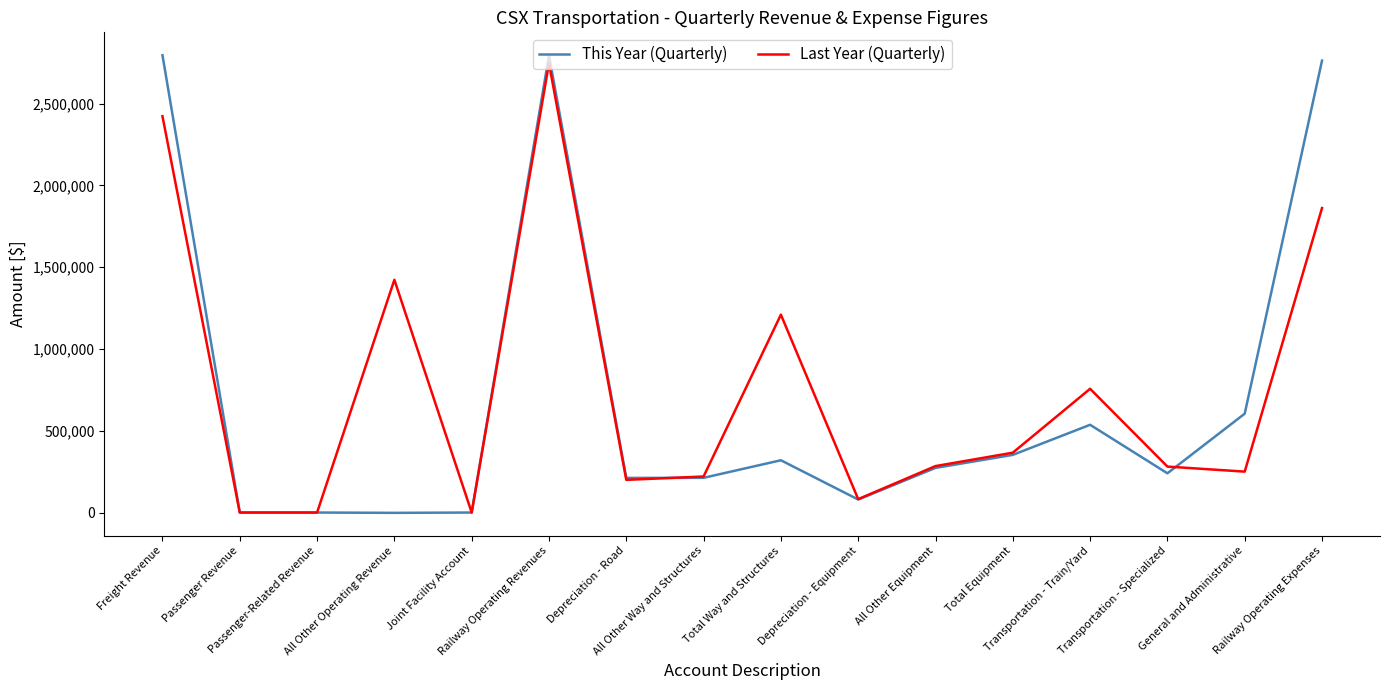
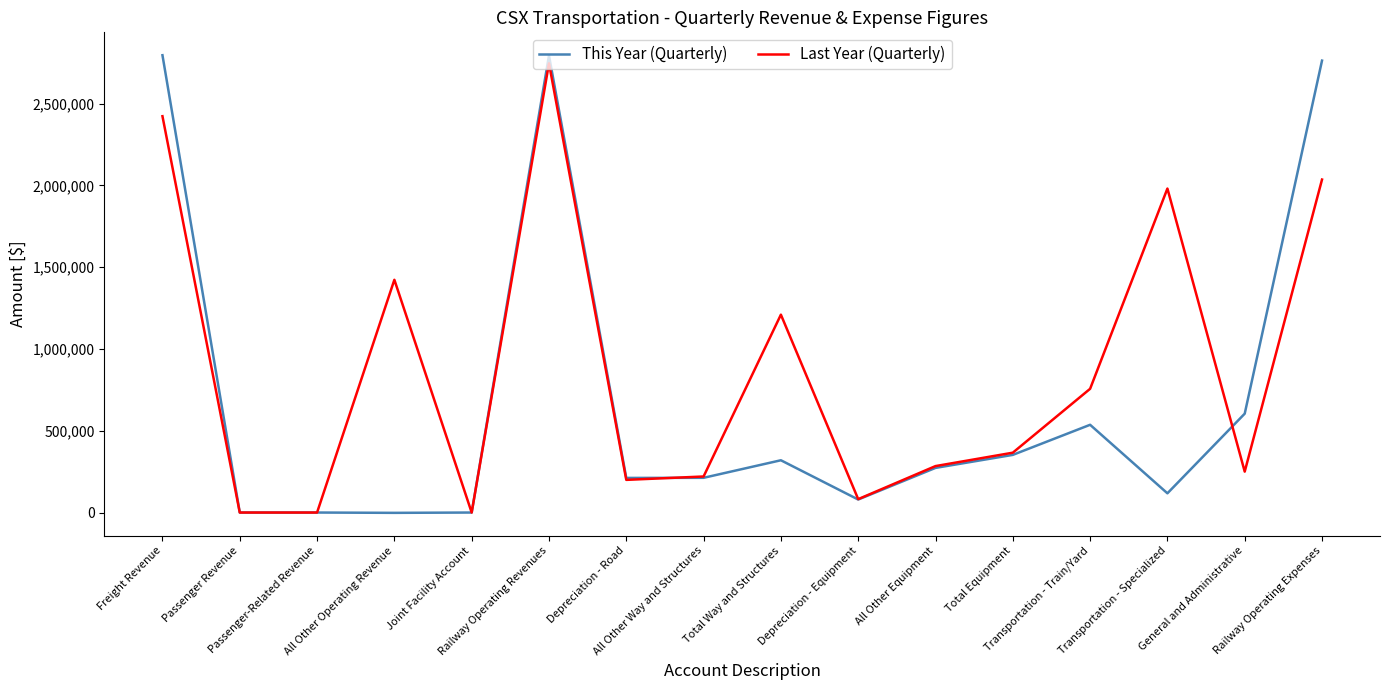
This Year (Quarterly), Transportation - Specialized: 240,000 -> 120,000
Last Year (Quarterly), Transportation - Specialized: 280,000 -> 1,980,000
Last Year (Quarterly), Railway Operating Expenses: 1,860,000 -> 2,040,000
